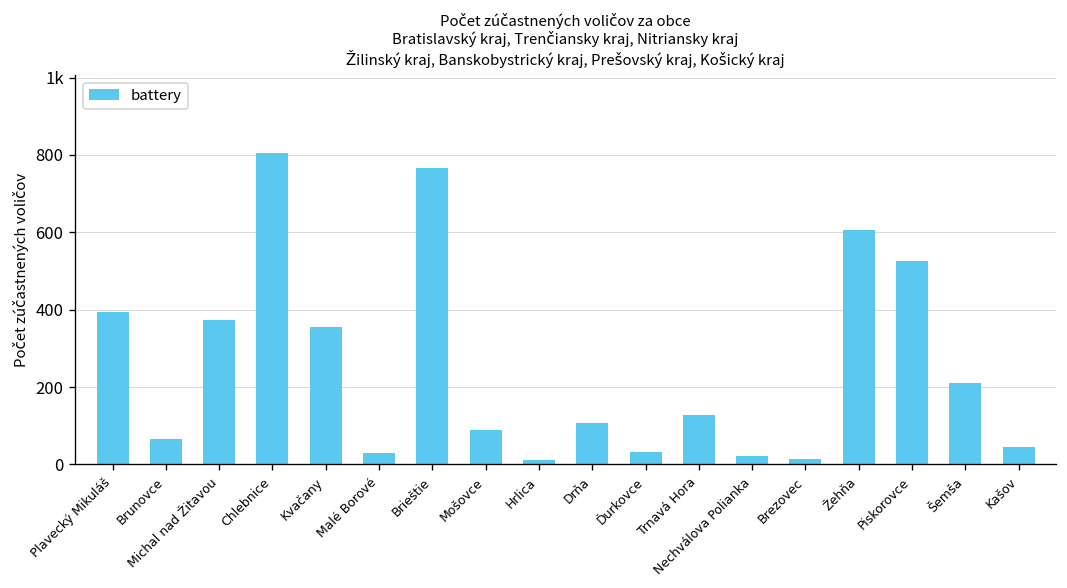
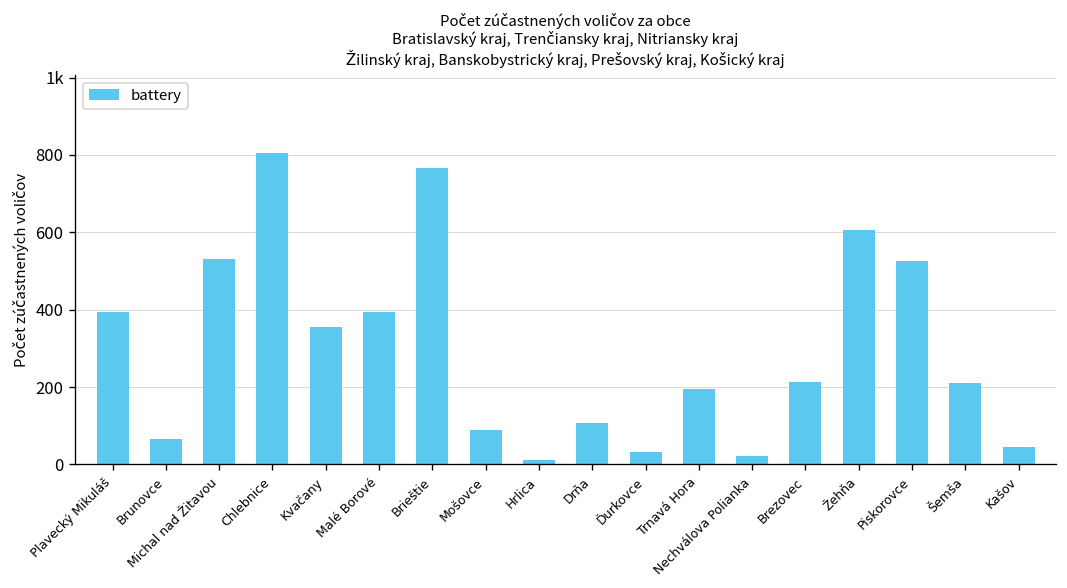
Michal nad Žitavou: 370 -> 530
Malé Borové: 30 -> 400
Trnavá Hora: 130 -> 200
Brezovec: 10 -> 210
